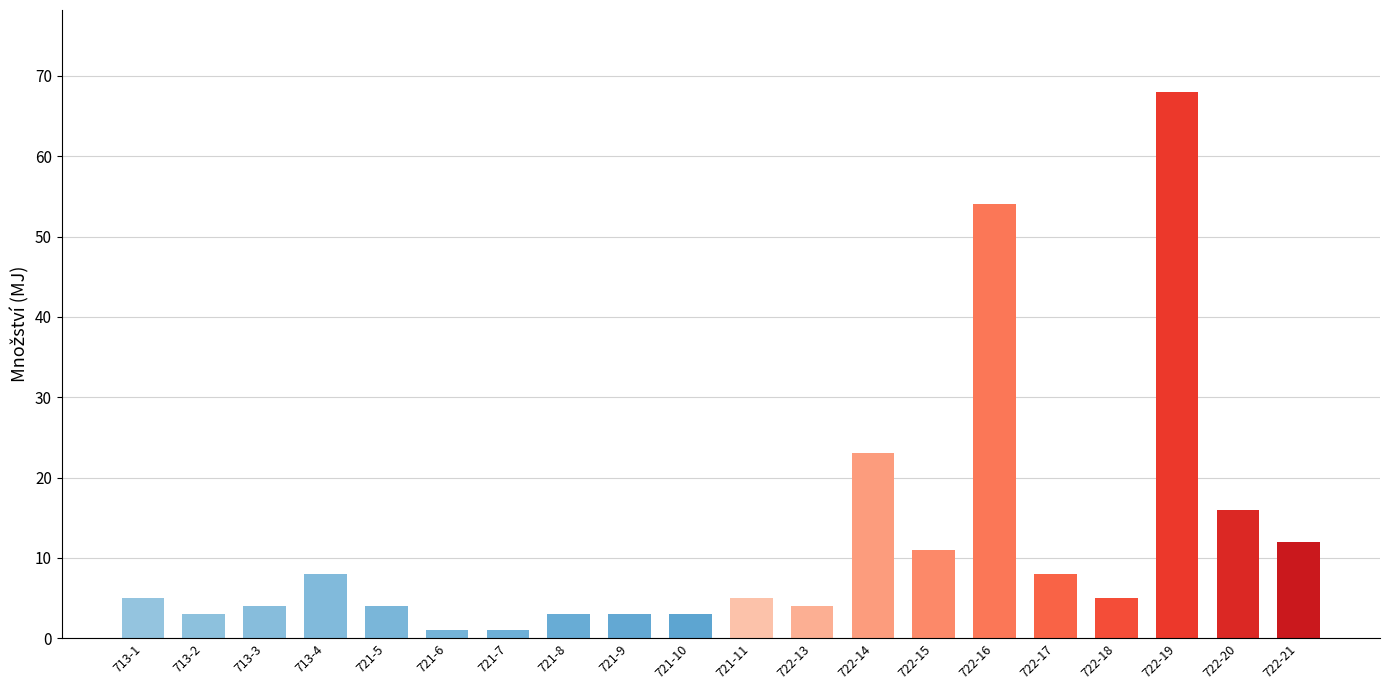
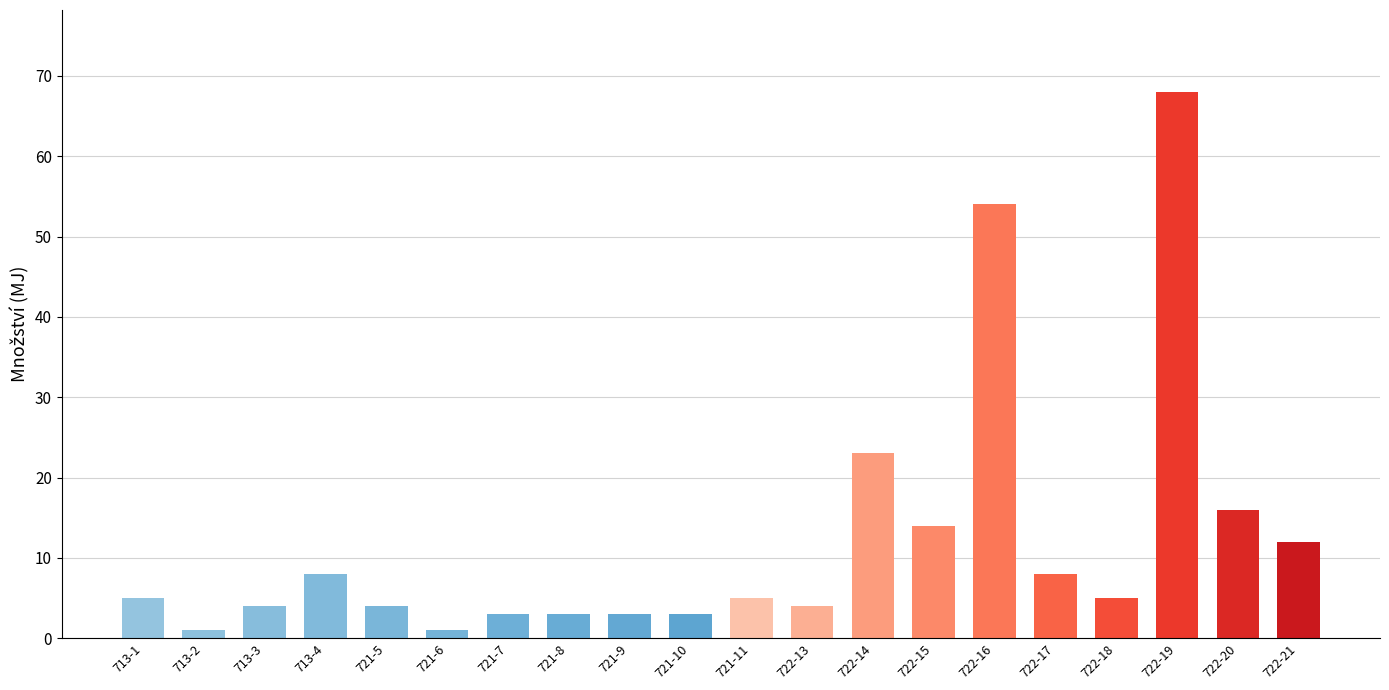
713-2: 3 -> 1
721-7: 1 -> 3
722-15: 11 -> 14
